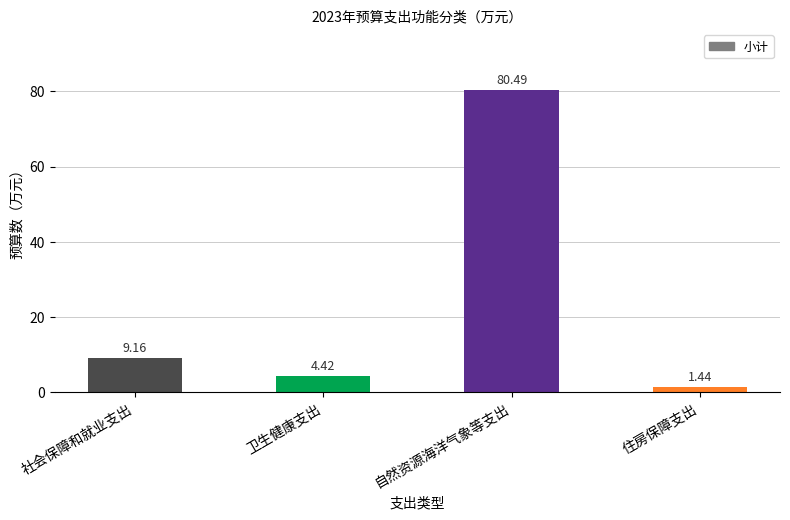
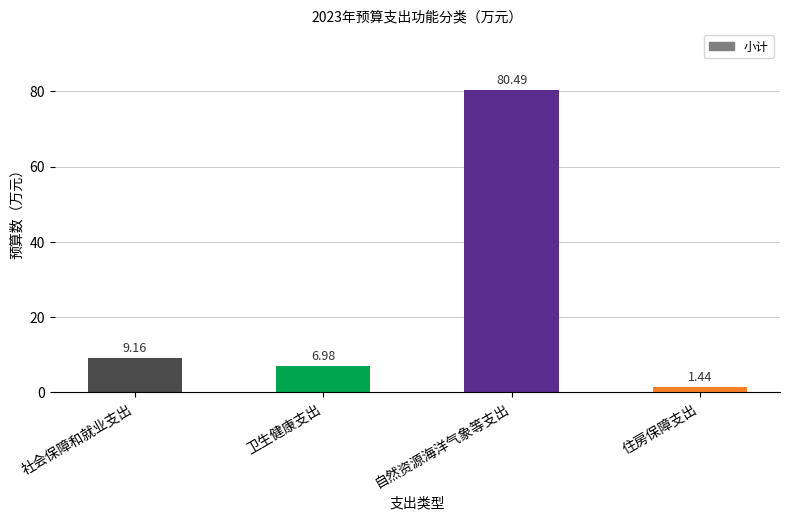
卫生健康支出: 4.42 -> 6.98
